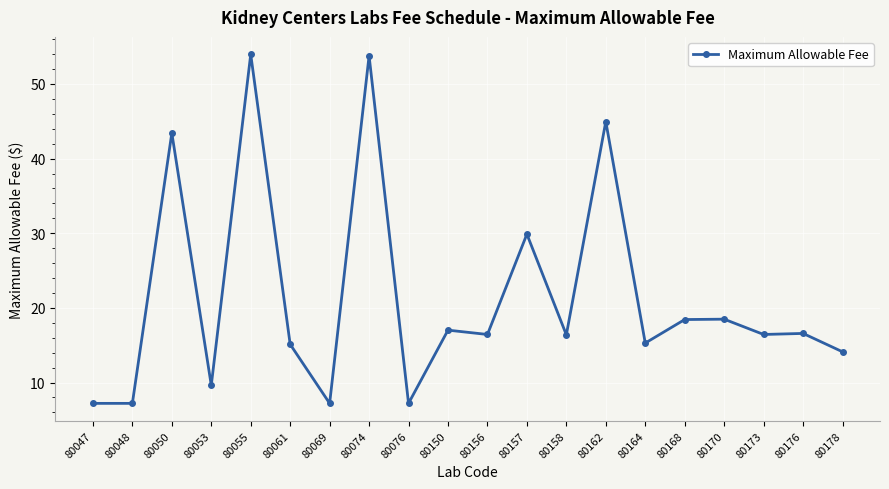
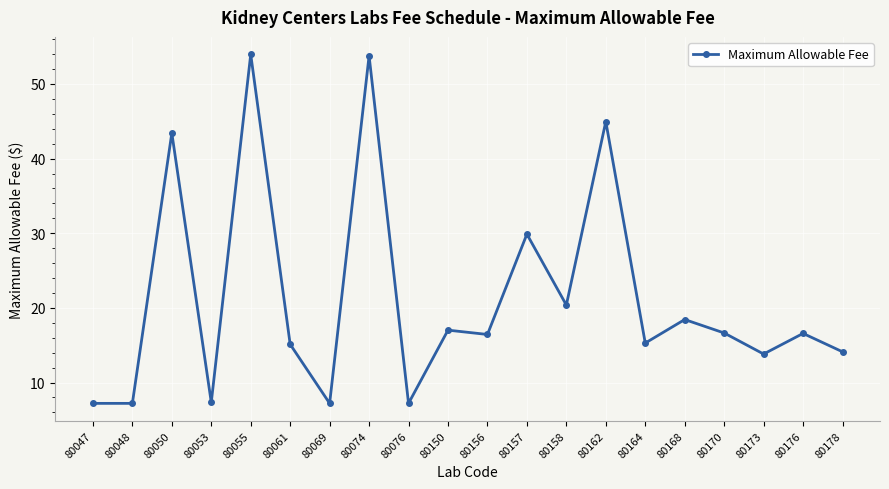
80053: 10 -> 7
80158: 16 -> 20
80170: 18 -> 17
80173: 16 -> 14
